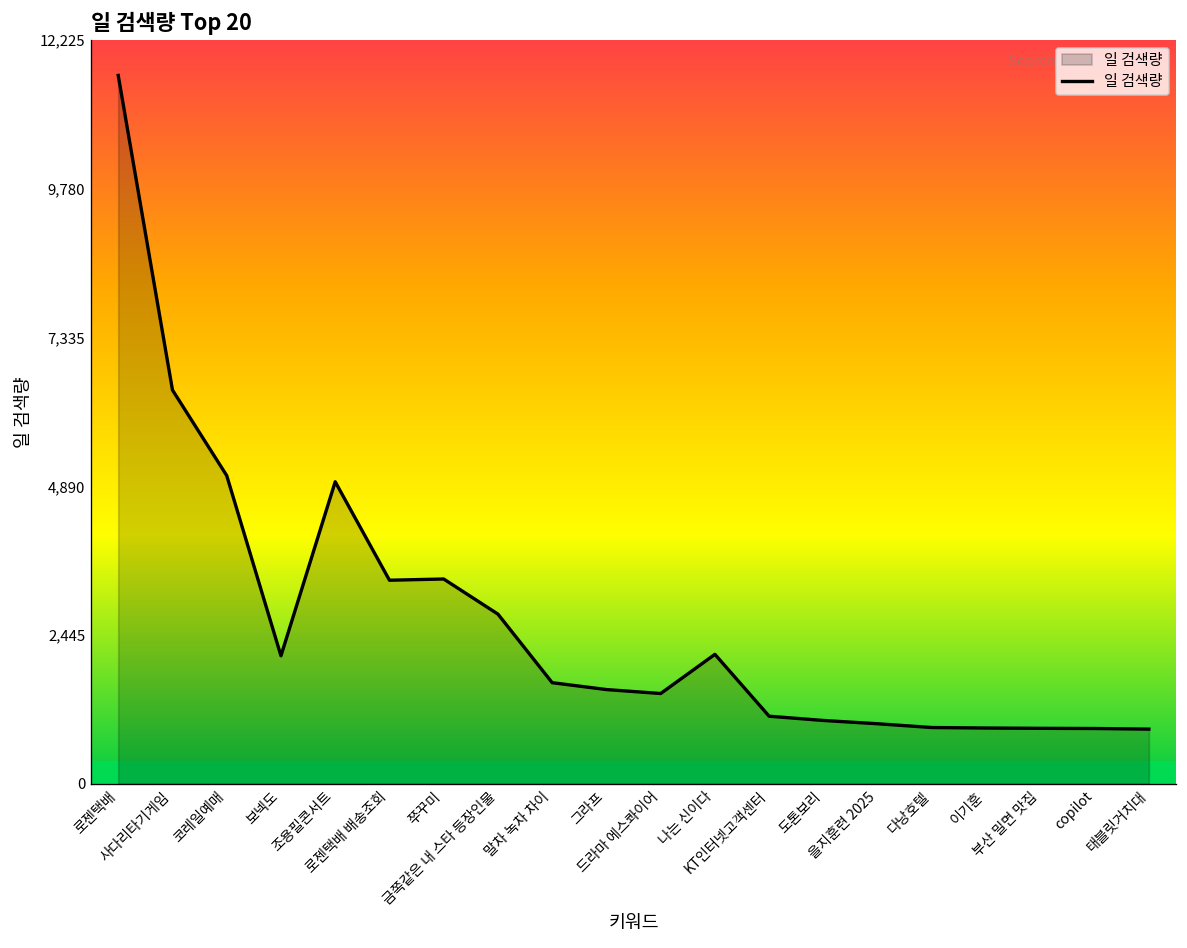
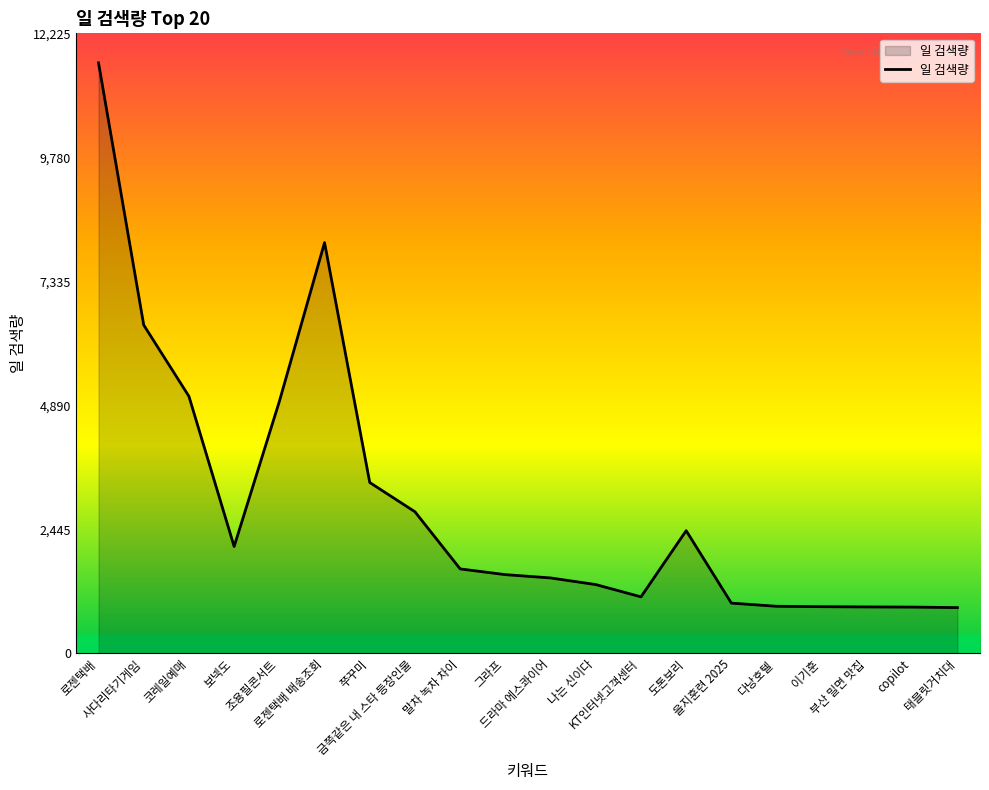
로젠택배 배송조회: 3,300 -> 8,100
나는 신이다: 2,100 -> 1,400
도톤보리: 1,000 -> 2,400
